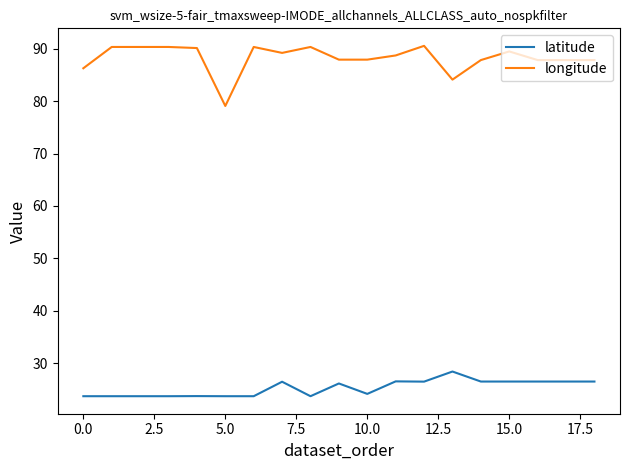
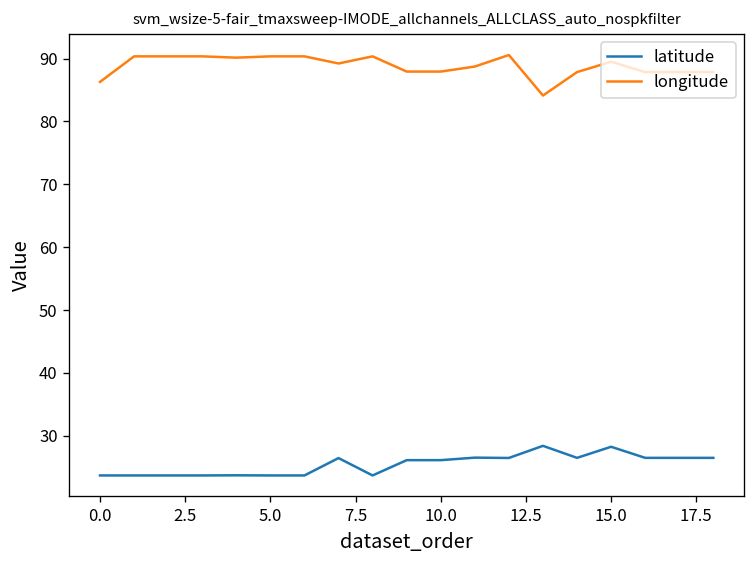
longitude, 5.0: 79 -> 90
latitude, 10.0: 24 -> 26
latitude, 15.0: 26 -> 28
